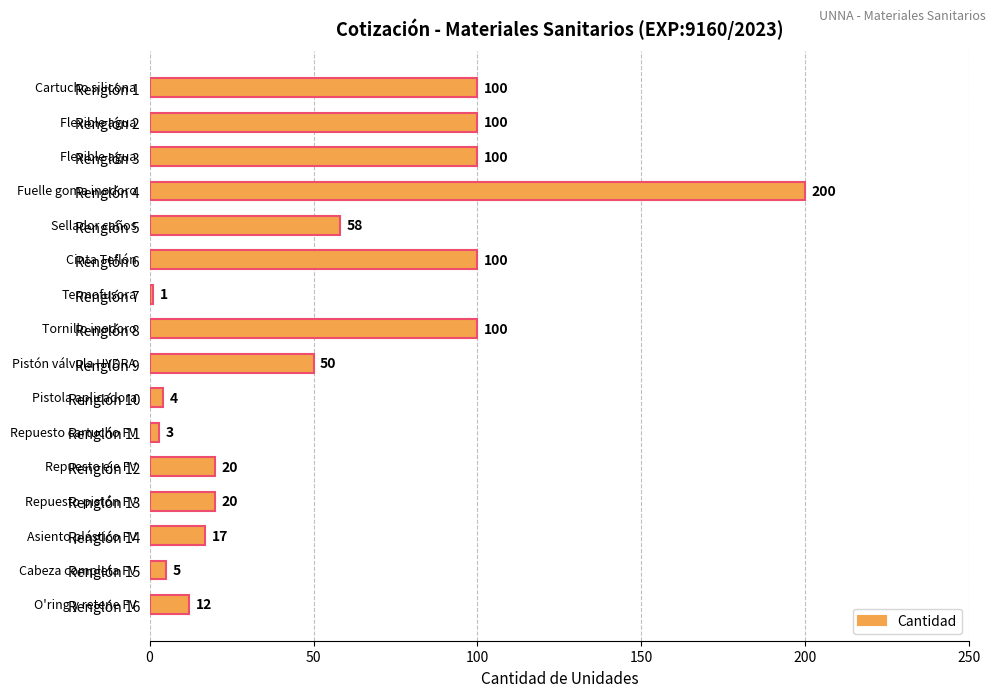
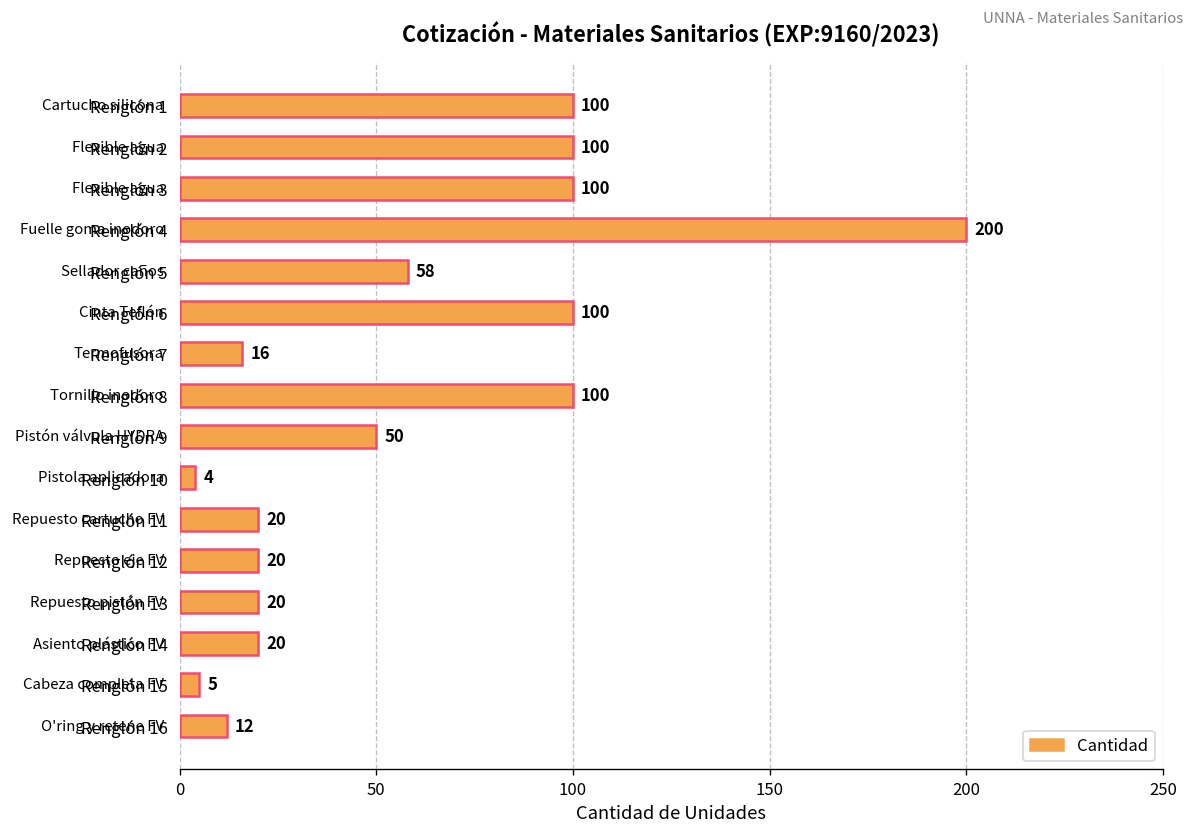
Renglón 7: 1 -> 16
Renglón 11: 3 -> 20
Renglón 14: 17 -> 20
